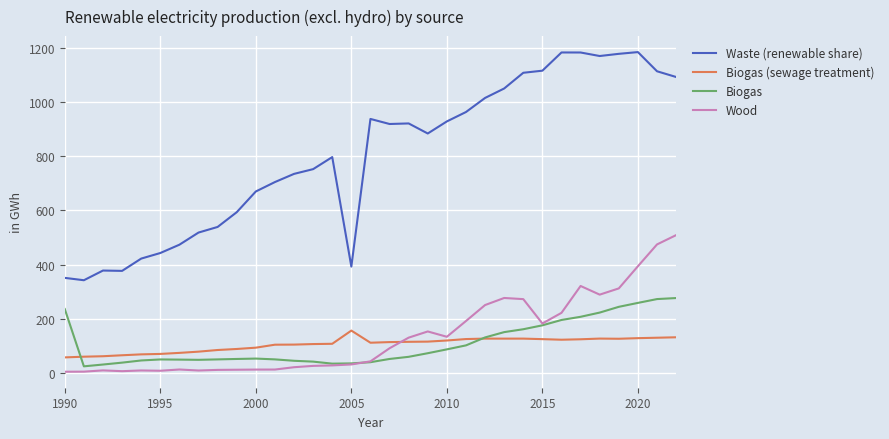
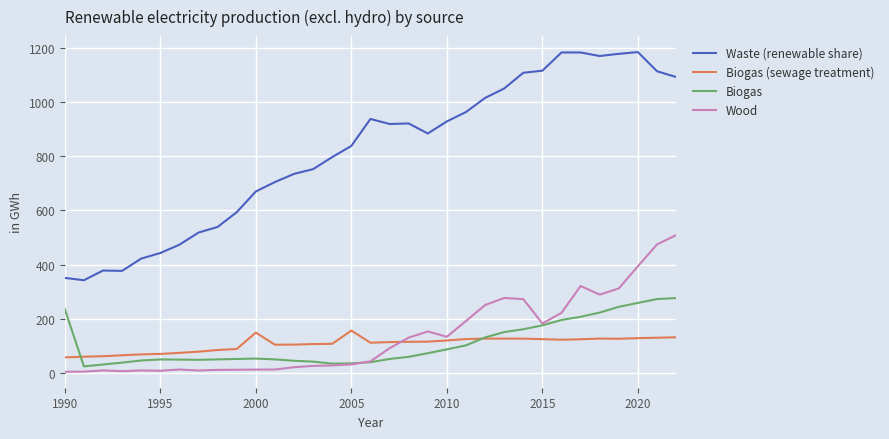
Biogas (sewage treatment), 2000: 90 -> 150
Waste (renewable share), 2005: 390 -> 840
